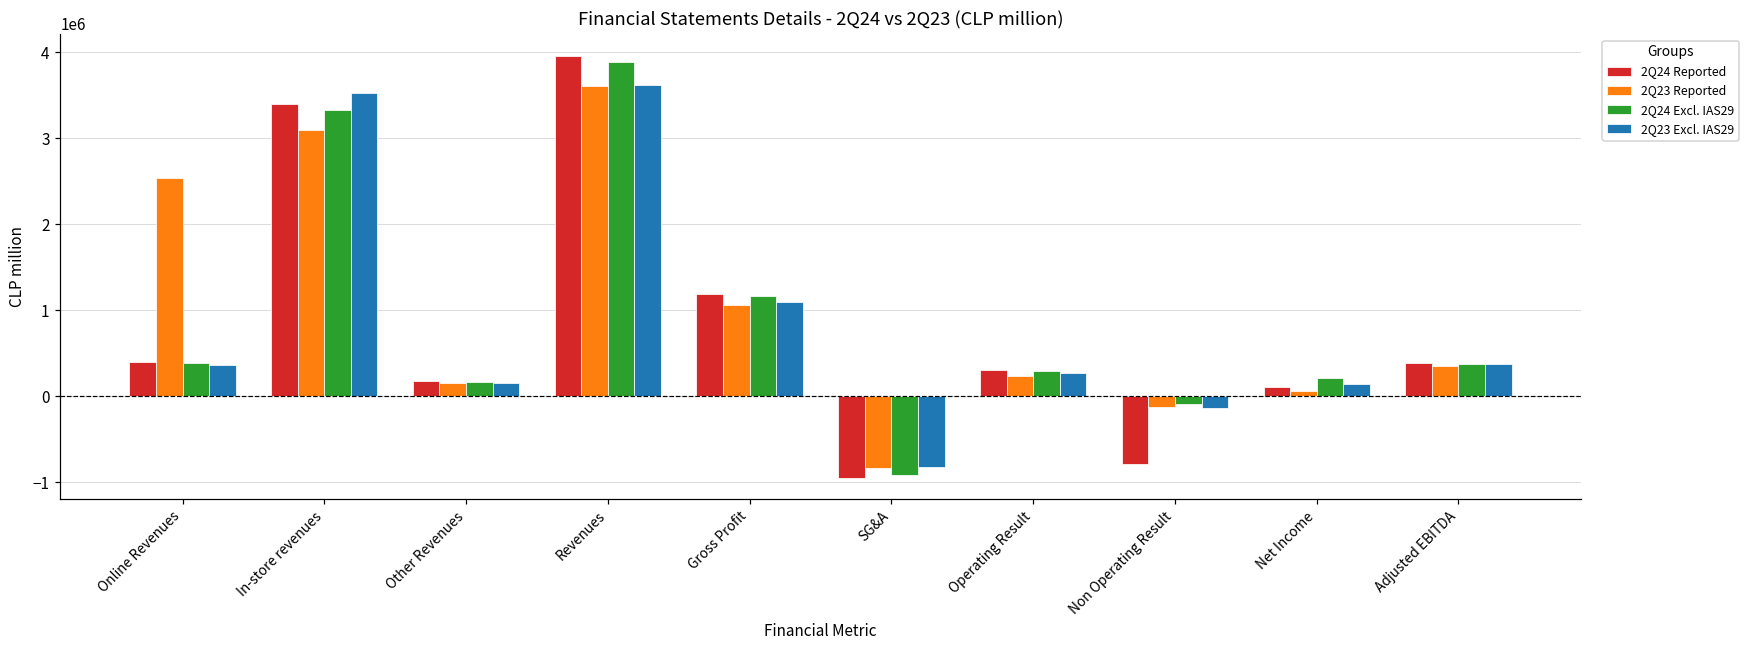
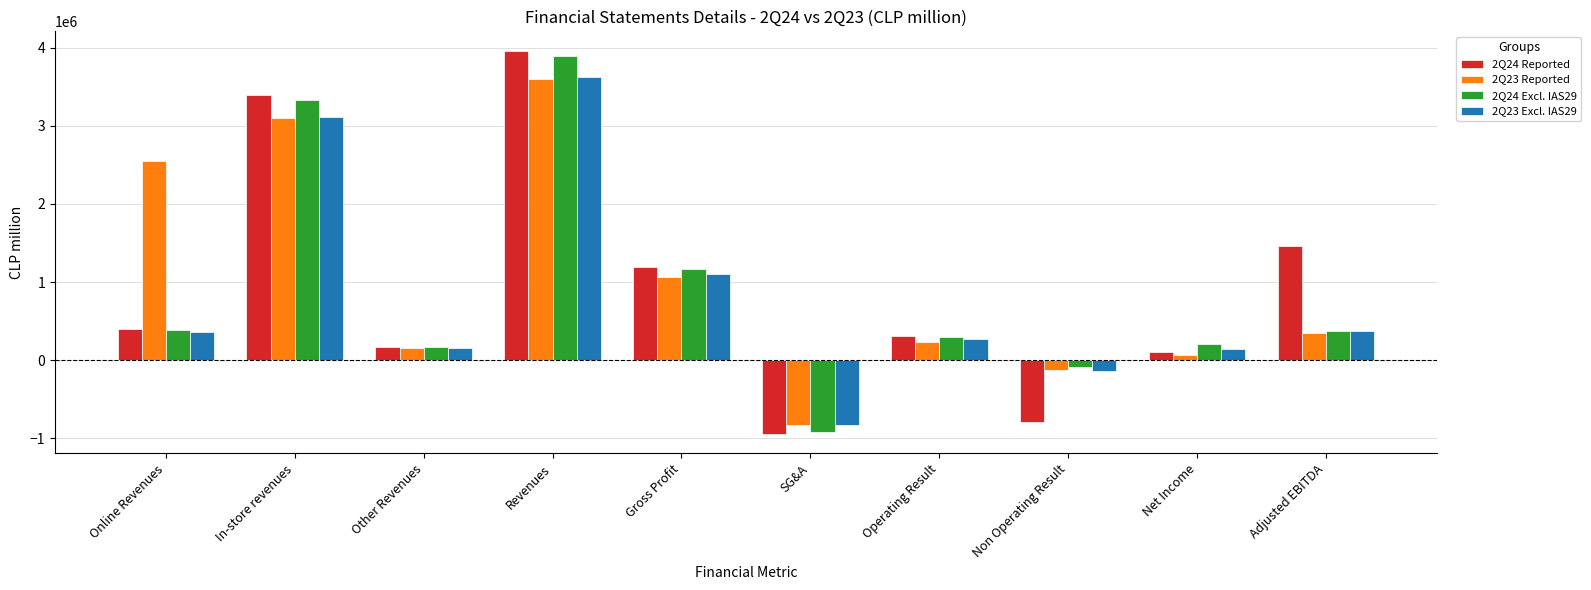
2Q23 Excl. IAS29, In-store revenues: 3500000 -> 3100000
2Q24 Reported, Adjusted EBITDA: 400000 -> 1500000
